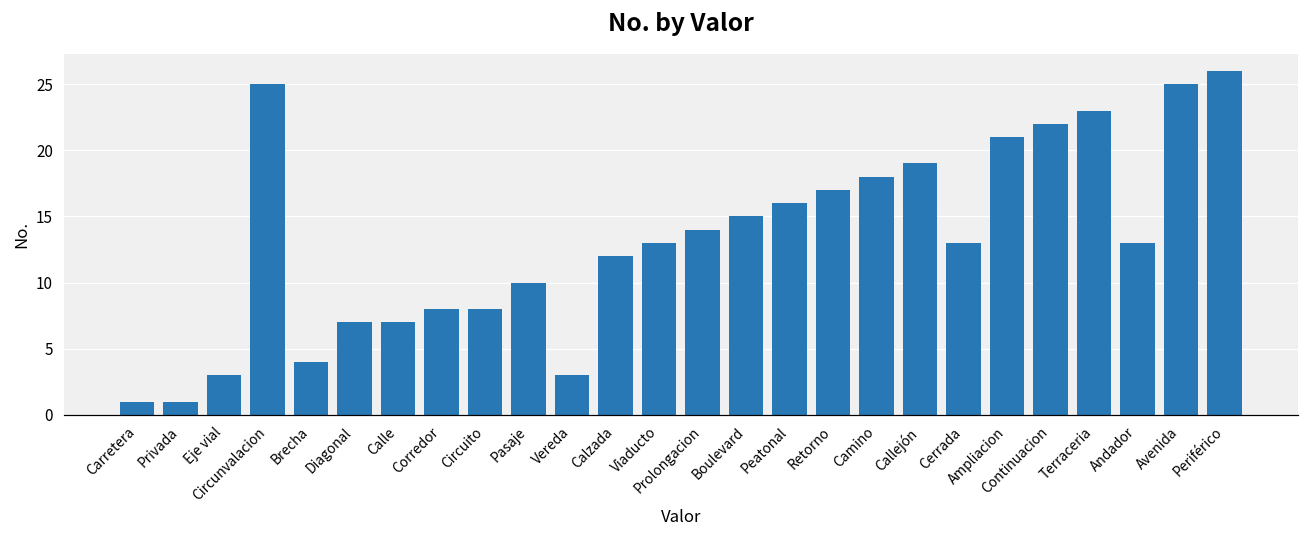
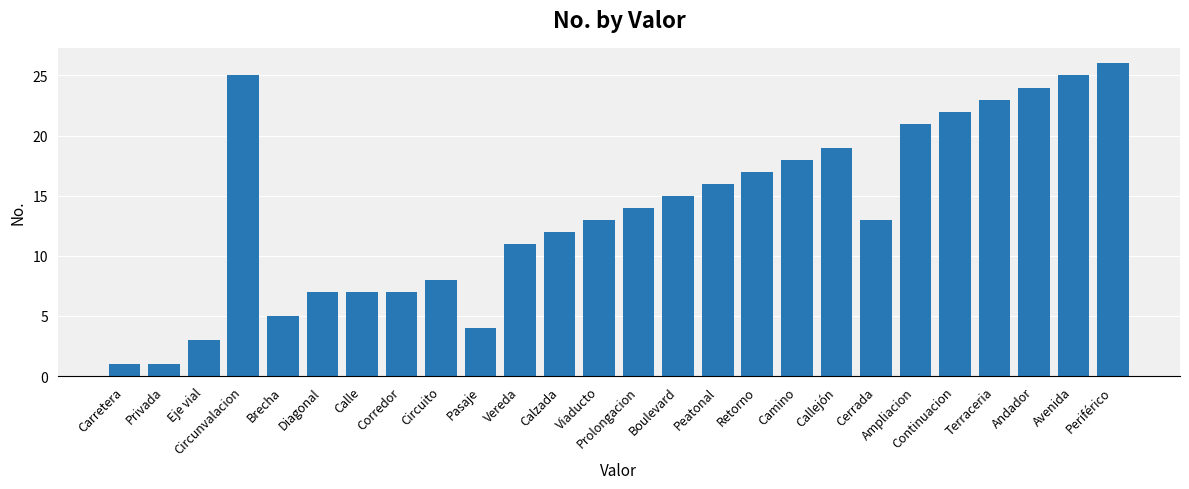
Brecha: 4 -> 5
Corredor: 8 -> 7
Pasaje: 10 -> 4
Vereda: 3 -> 11
Andador: 13 -> 24
